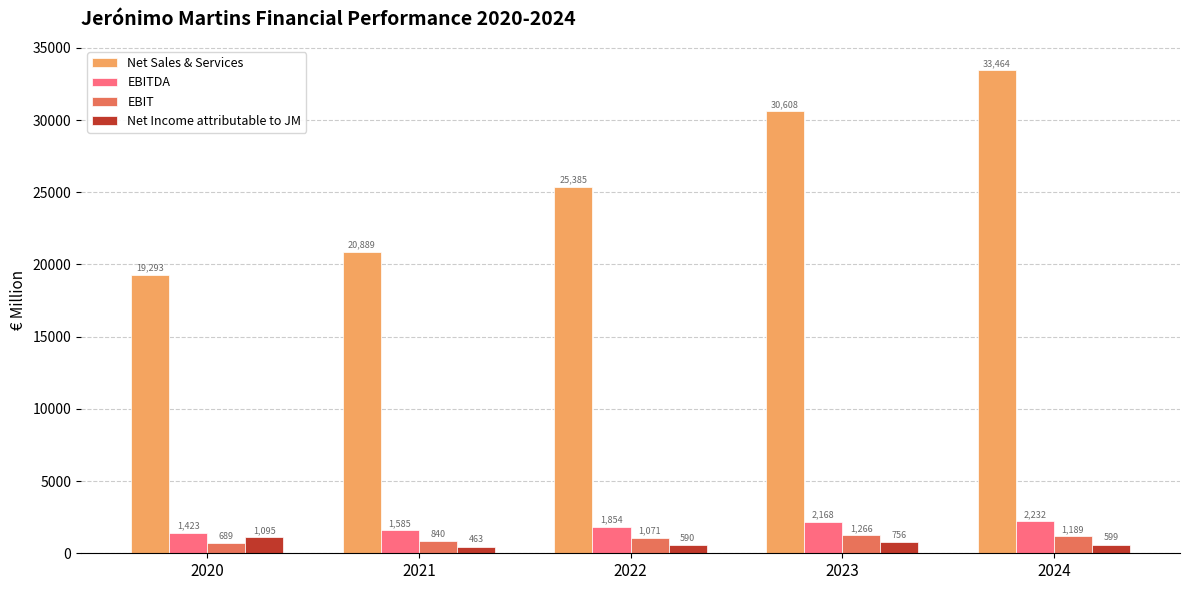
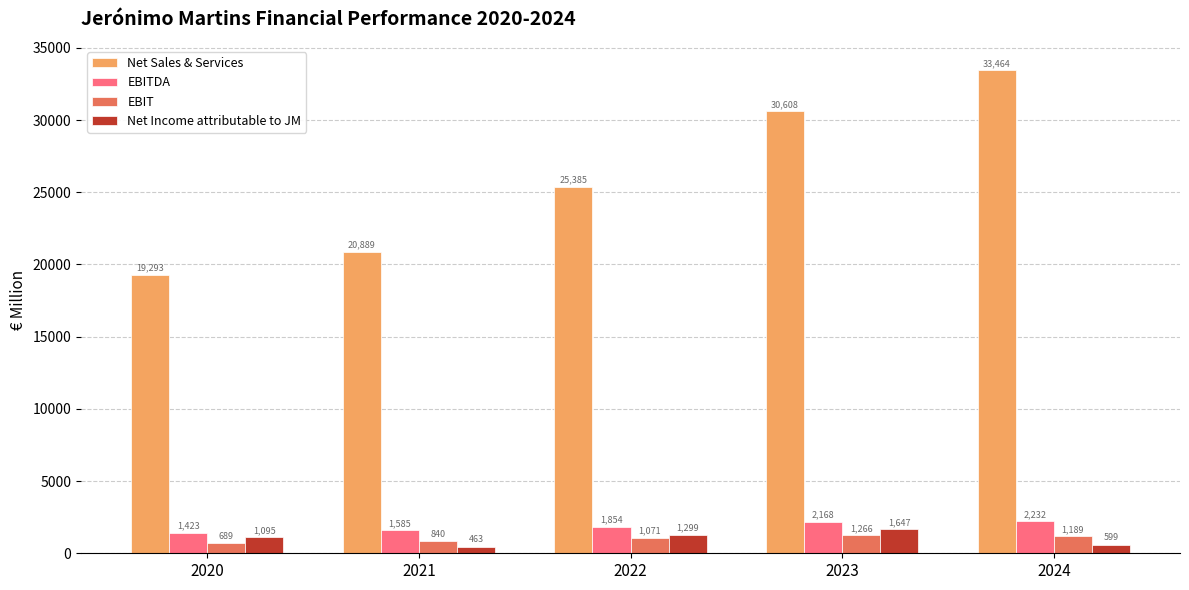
Net Income attributable to JM, 2022: 590 -> 1,299
Net Income attributable to JM, 2023: 756 -> 1,647
